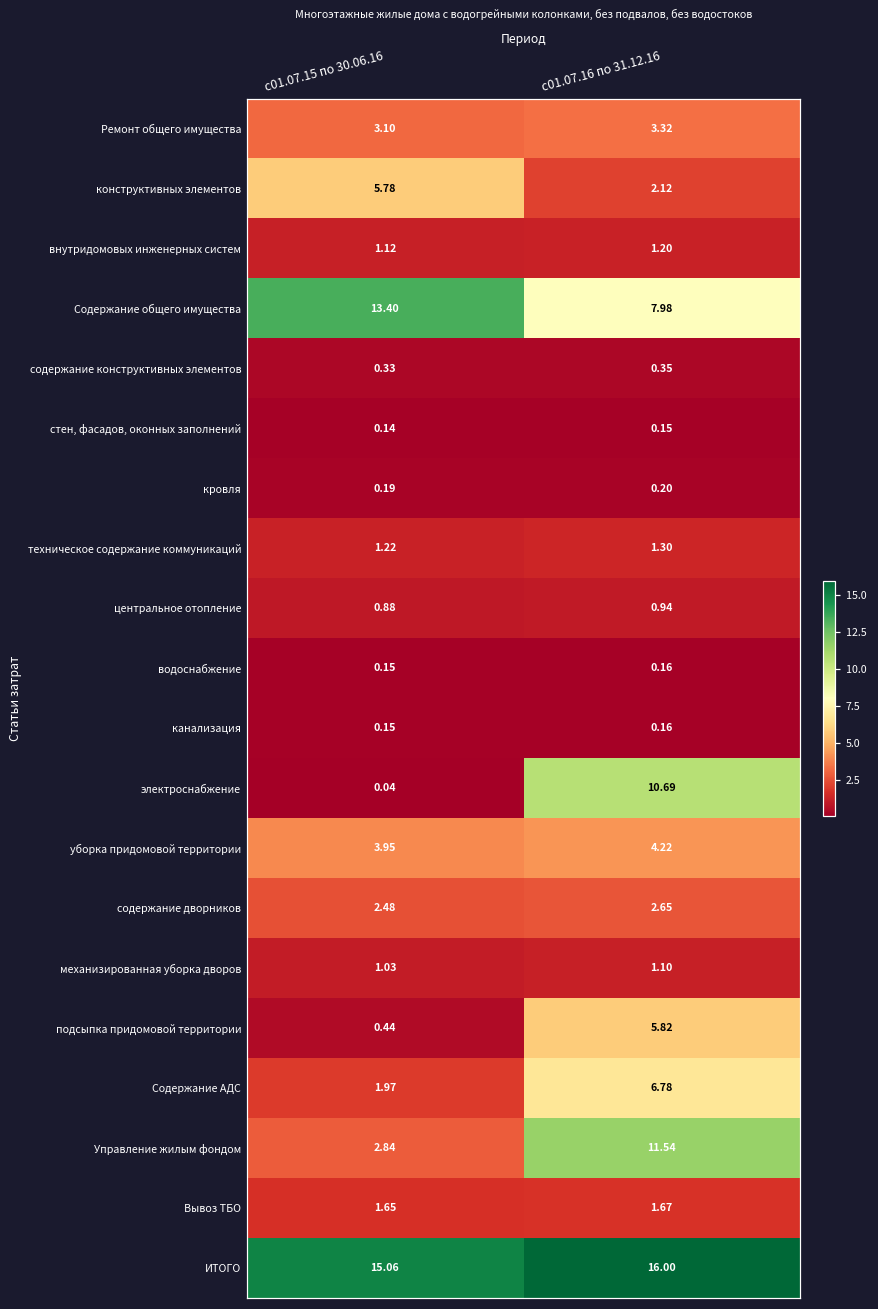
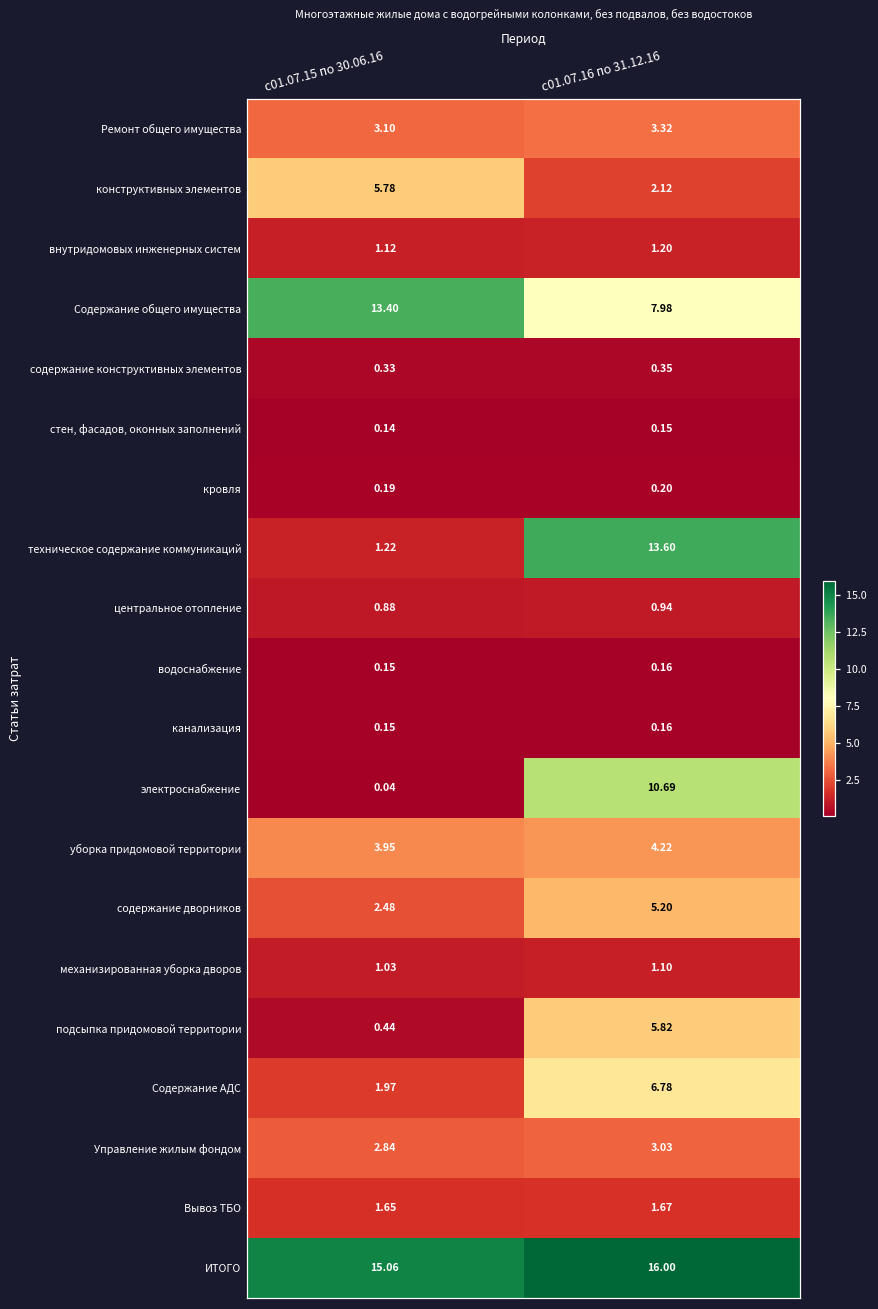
техническое содержание коммуникаций, с01.07.16 по 31.12.16: 1.30 -> 13.60
содержание дворников, с01.07.16 по 31.12.16: 2.65 -> 5.20
Управление жилым фондом, с01.07.16 по 31.12.16: 11.54 -> 3.03
